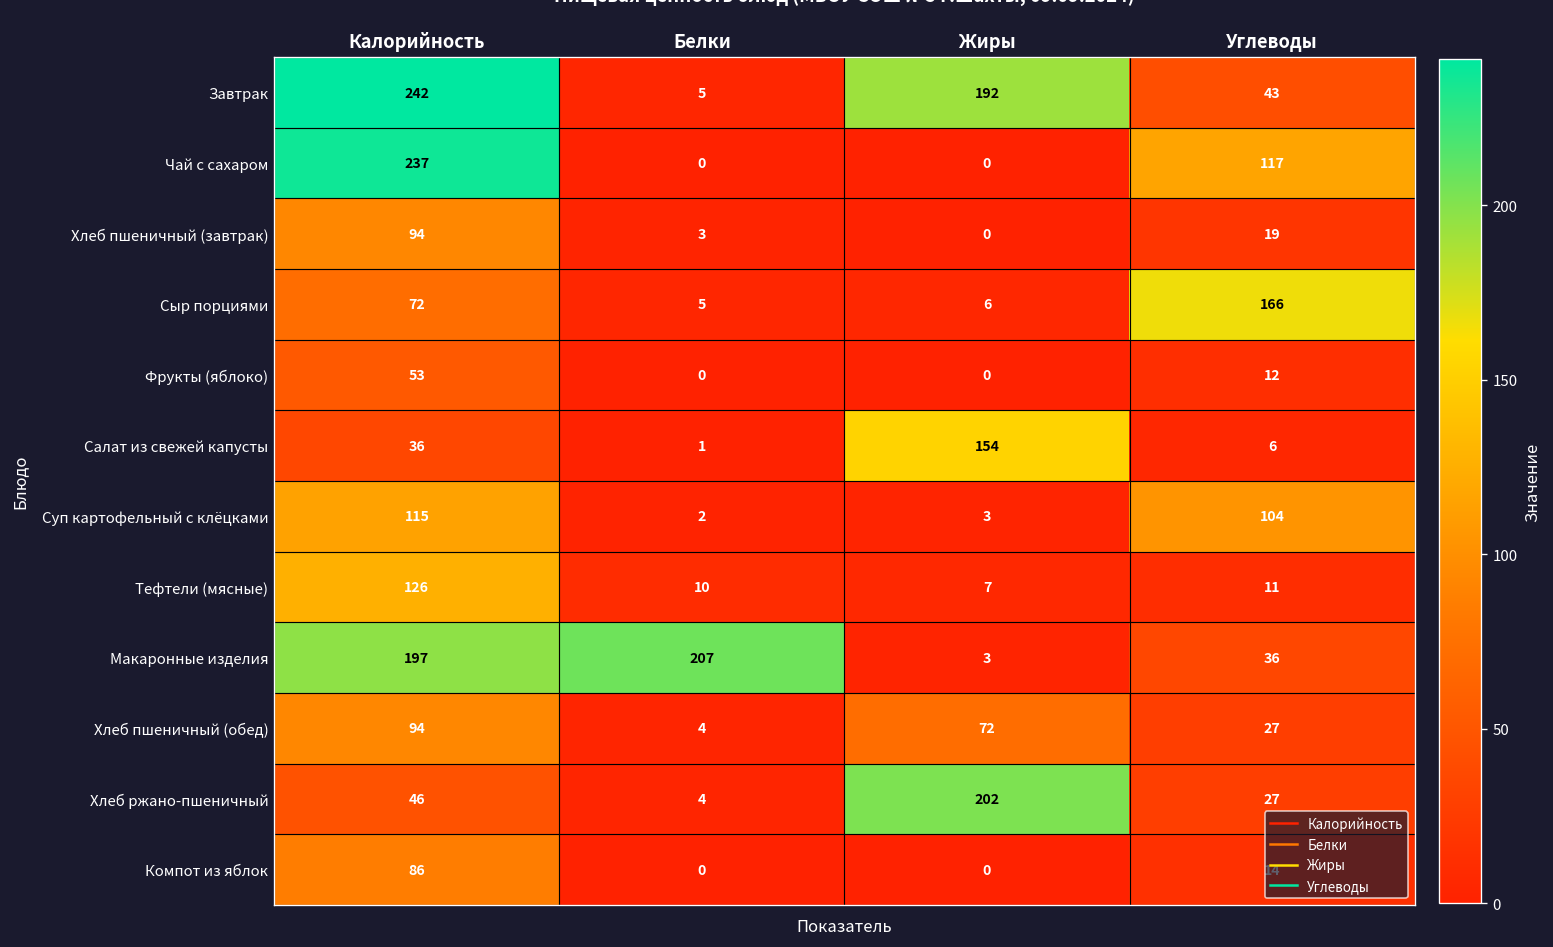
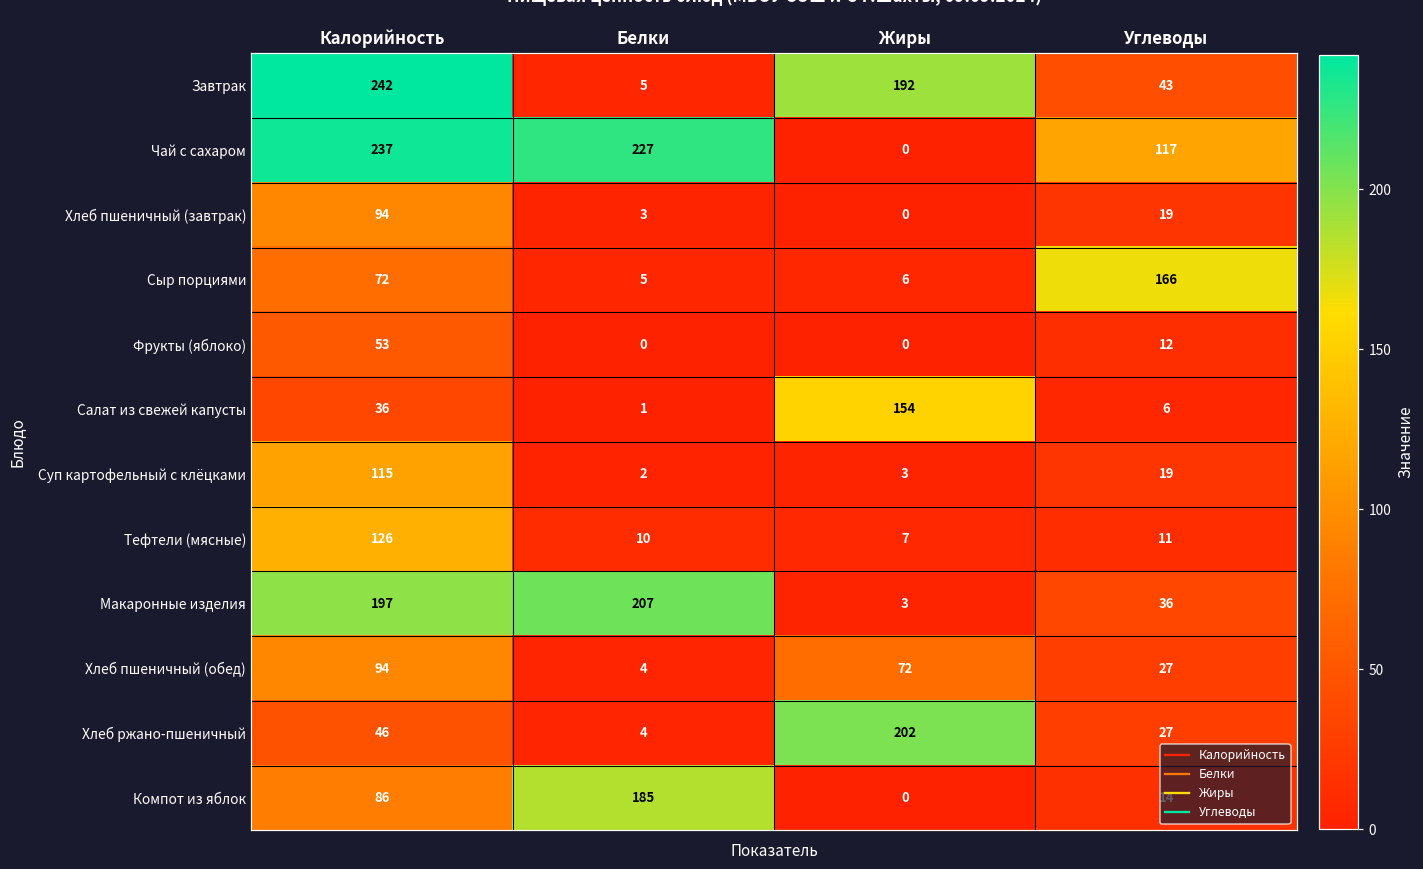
Чай с сахаром, Белки: 0 -> 227
Суп картофельный с клёцками, Углеводы: 104 -> 19
Компот из яблок, Белки: 0 -> 185
